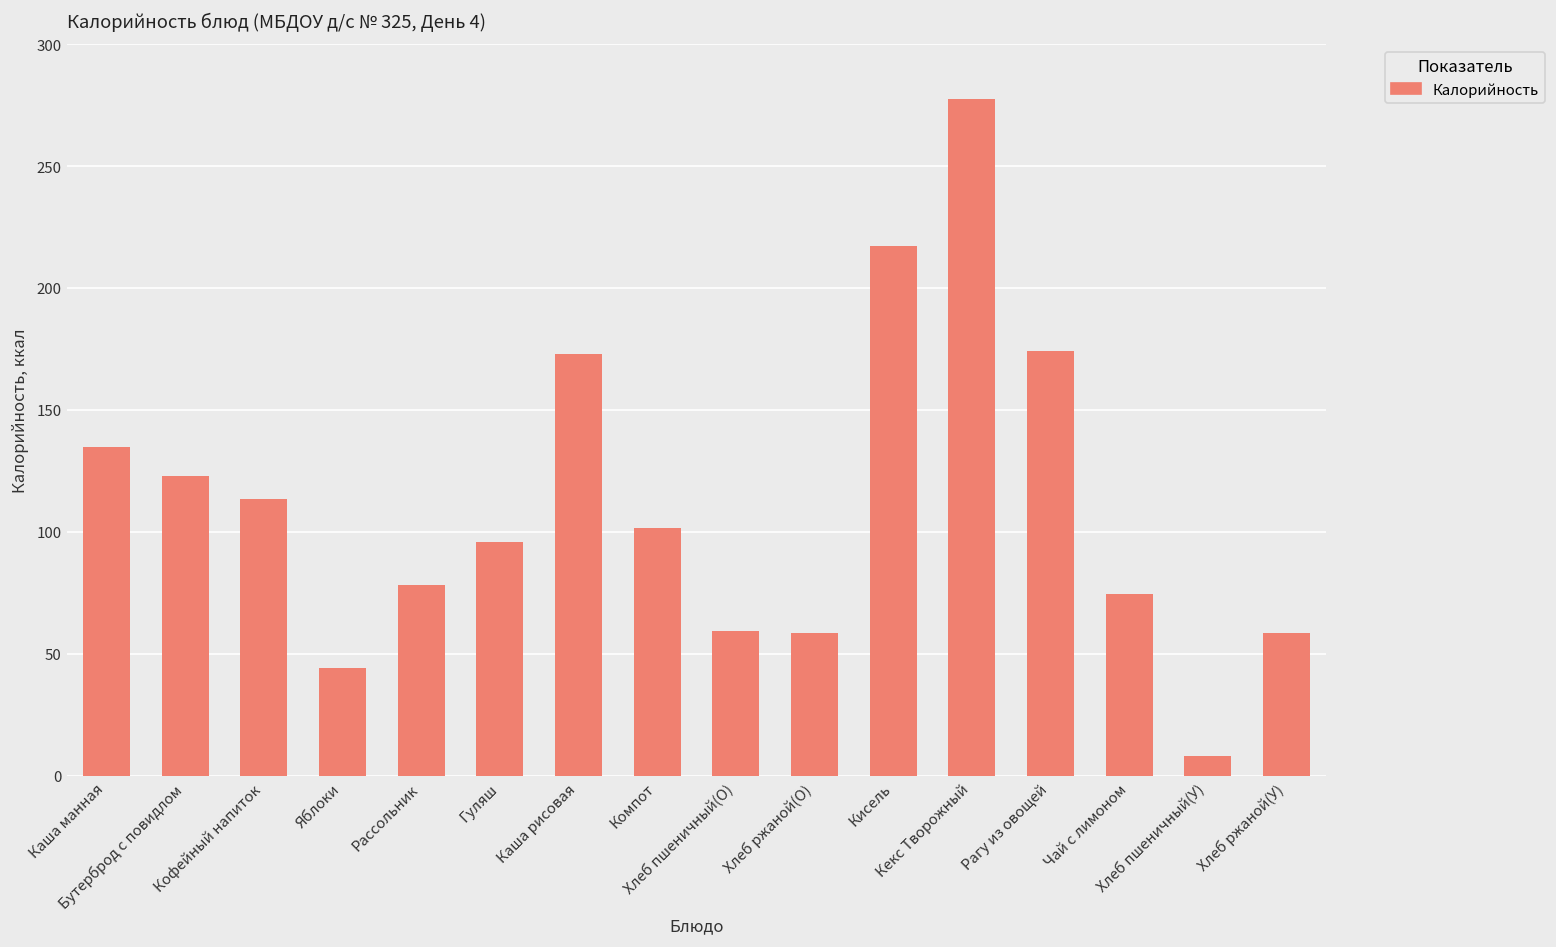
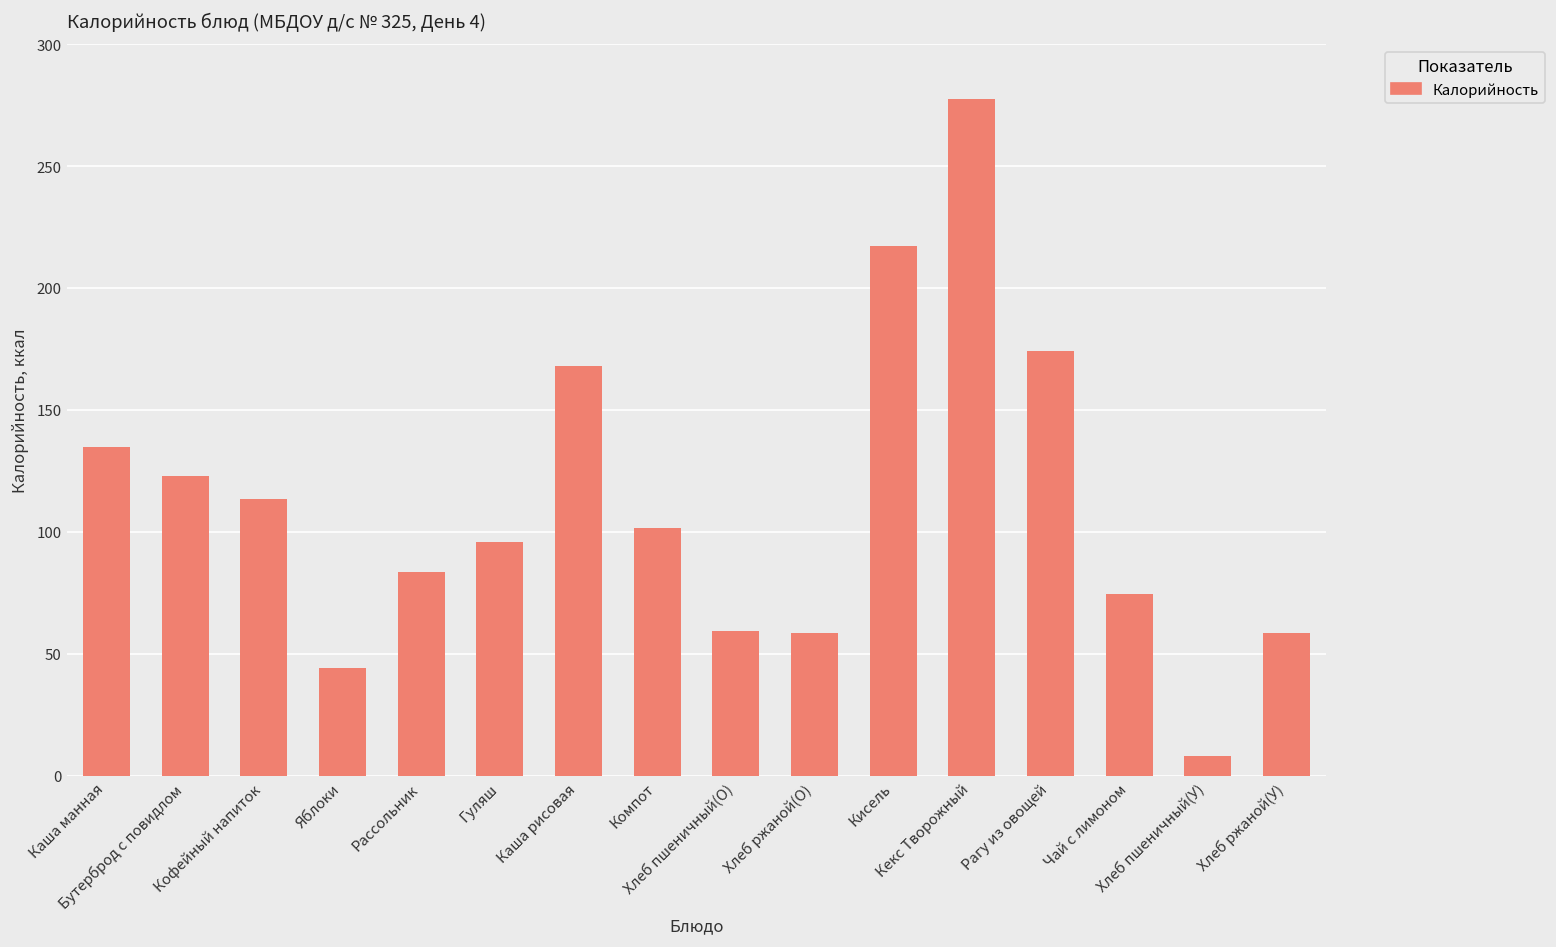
Рассольник: 78 -> 84
Каша рисовая: 173 -> 168
